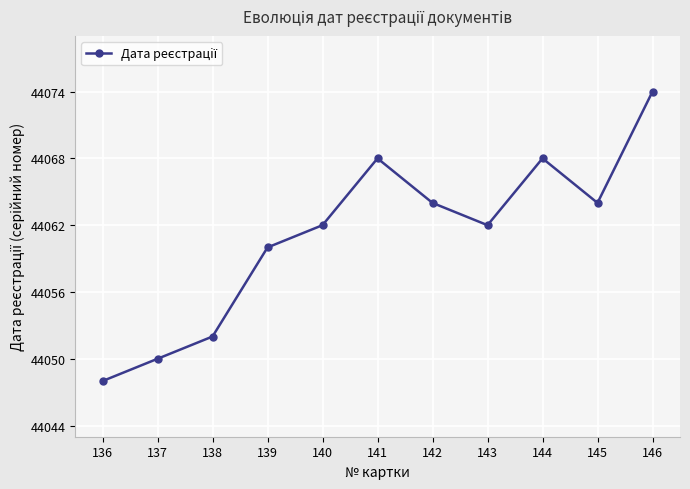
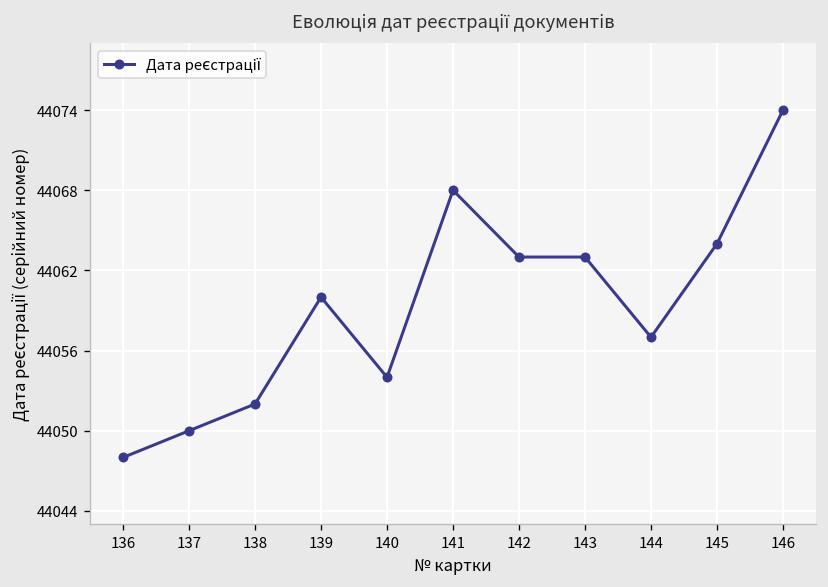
140: 44062 -> 44054
142: 44064 -> 44063
143: 44062 -> 44063
144: 44068 -> 44057
